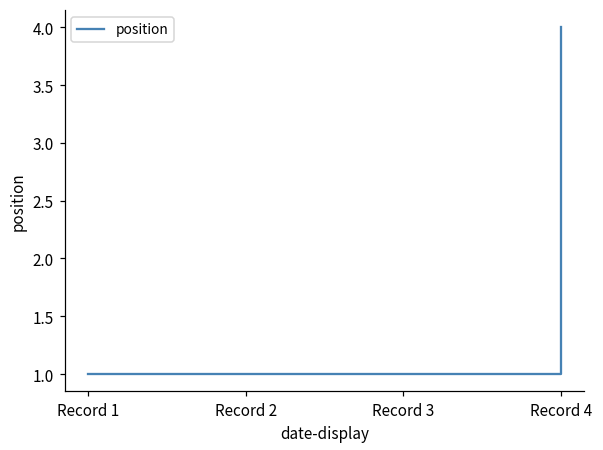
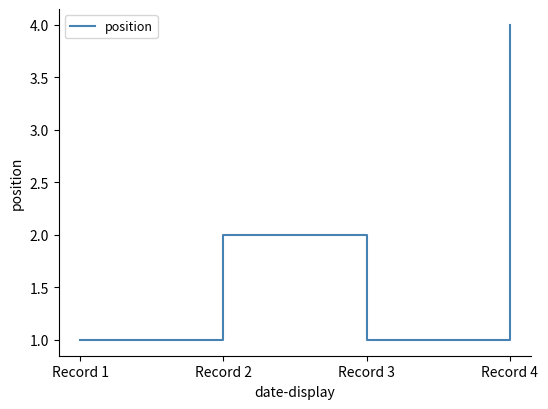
Record 2: 1 -> 2
